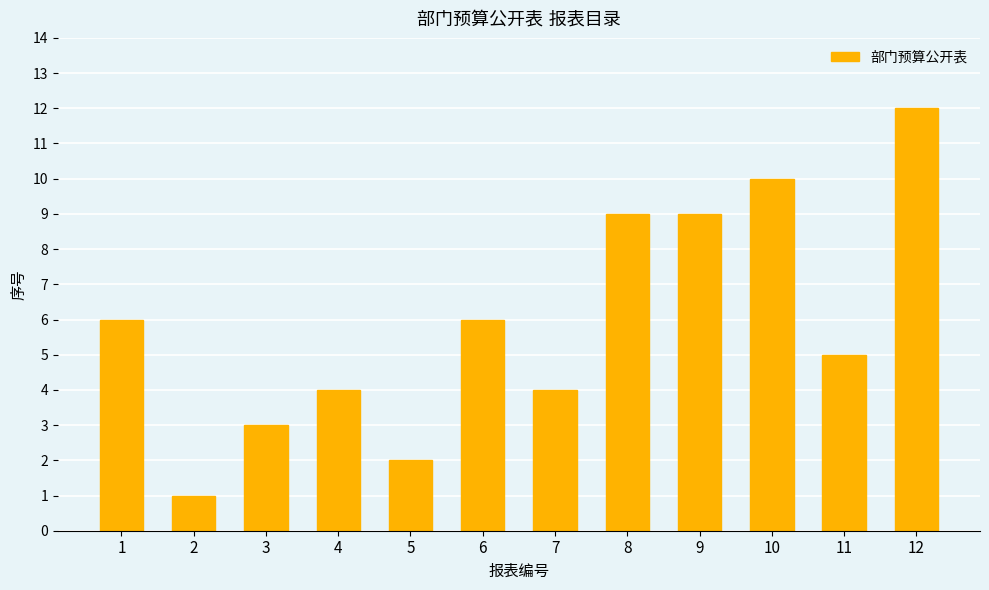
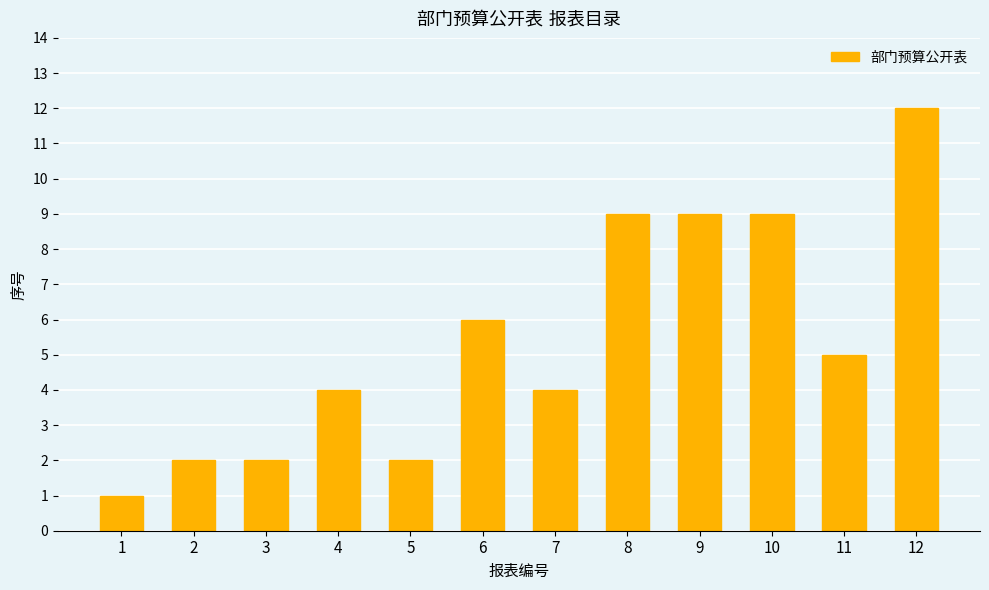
1: 6 -> 1
2: 1 -> 2
3: 3 -> 2
10: 10 -> 9
